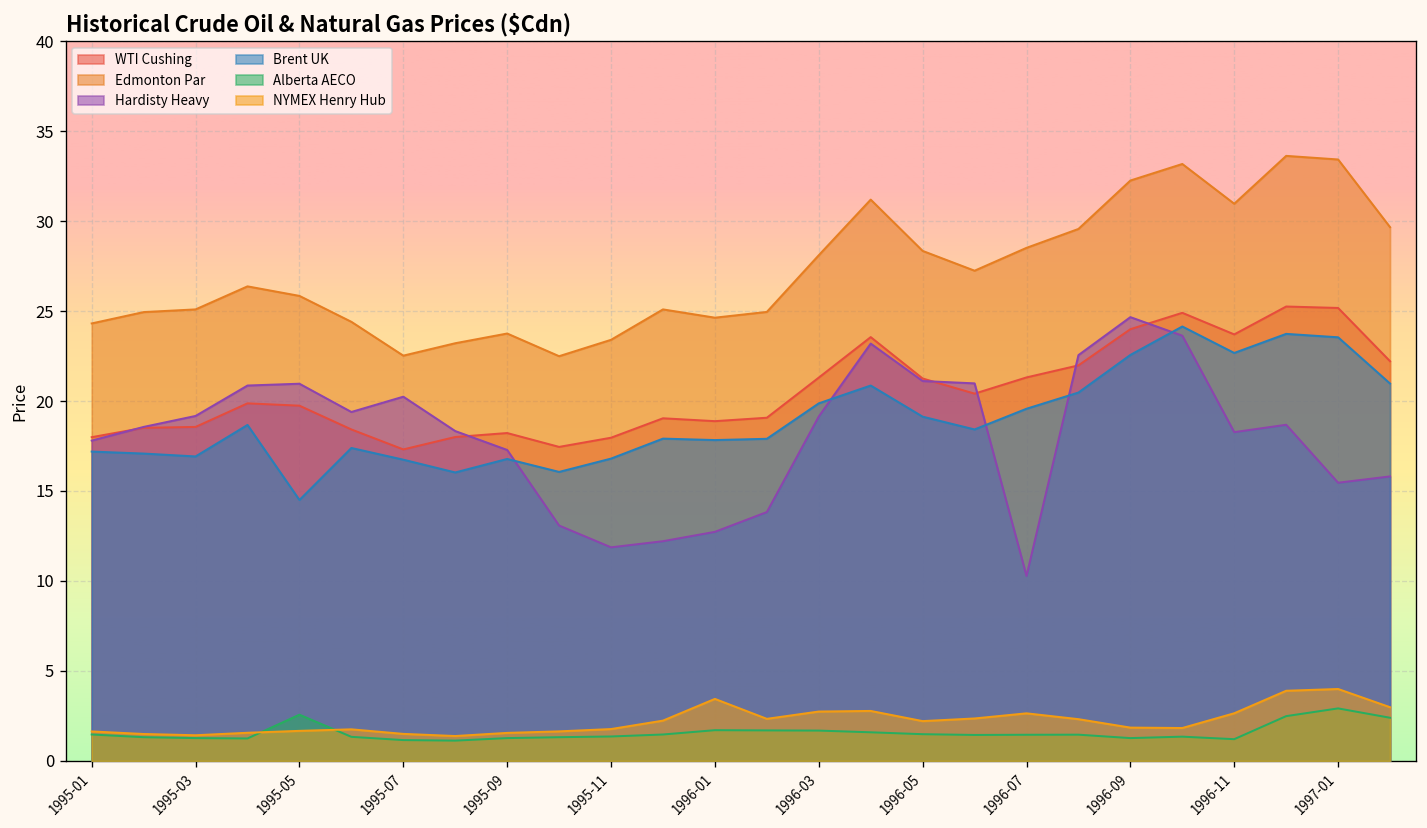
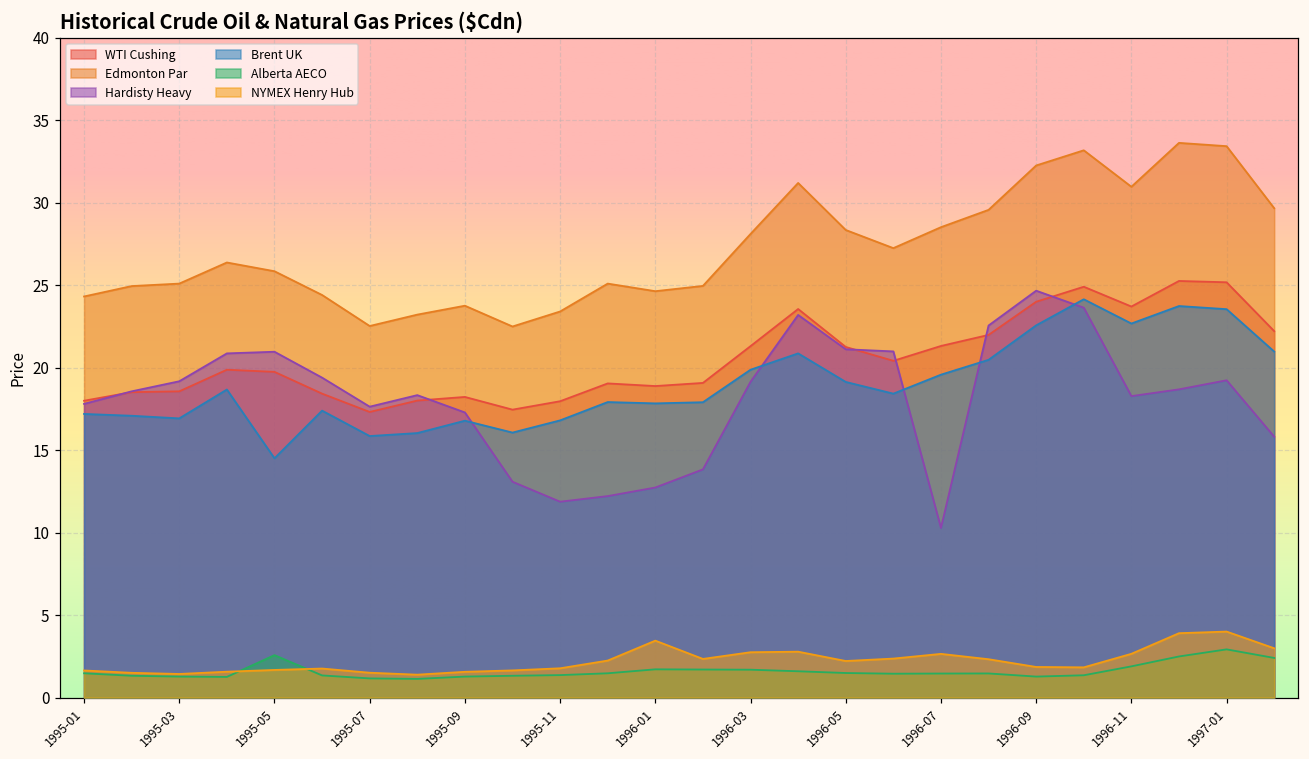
Hardisty Heavy, 1995-07: 20.2 -> 17.6
Brent UK, 1995-07: 16.7 -> 15.9
Alberta AECO, 1996-11: 1.2 -> 1.9
Hardisty Heavy, 1997-01: 15.5 -> 19.2
